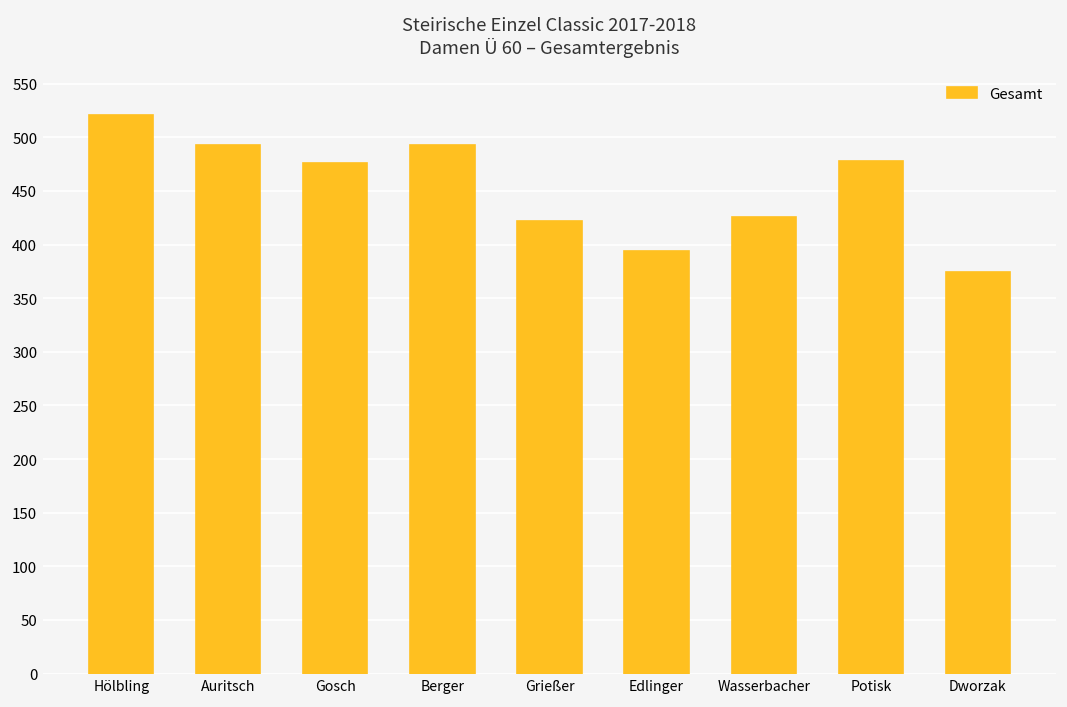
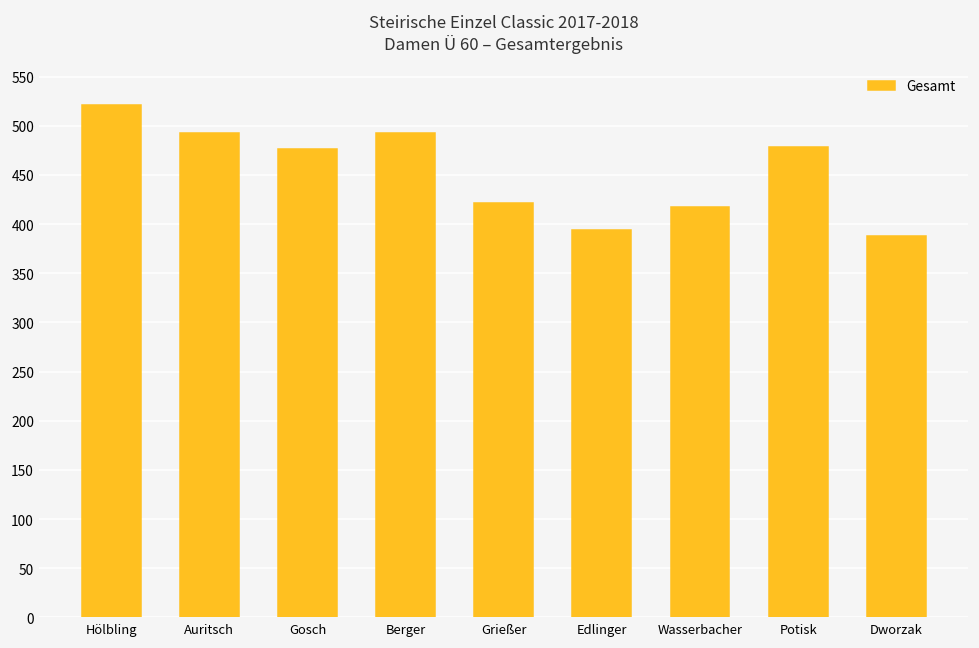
Wasserbacher: 430 -> 420
Dworzak: 370 -> 390
